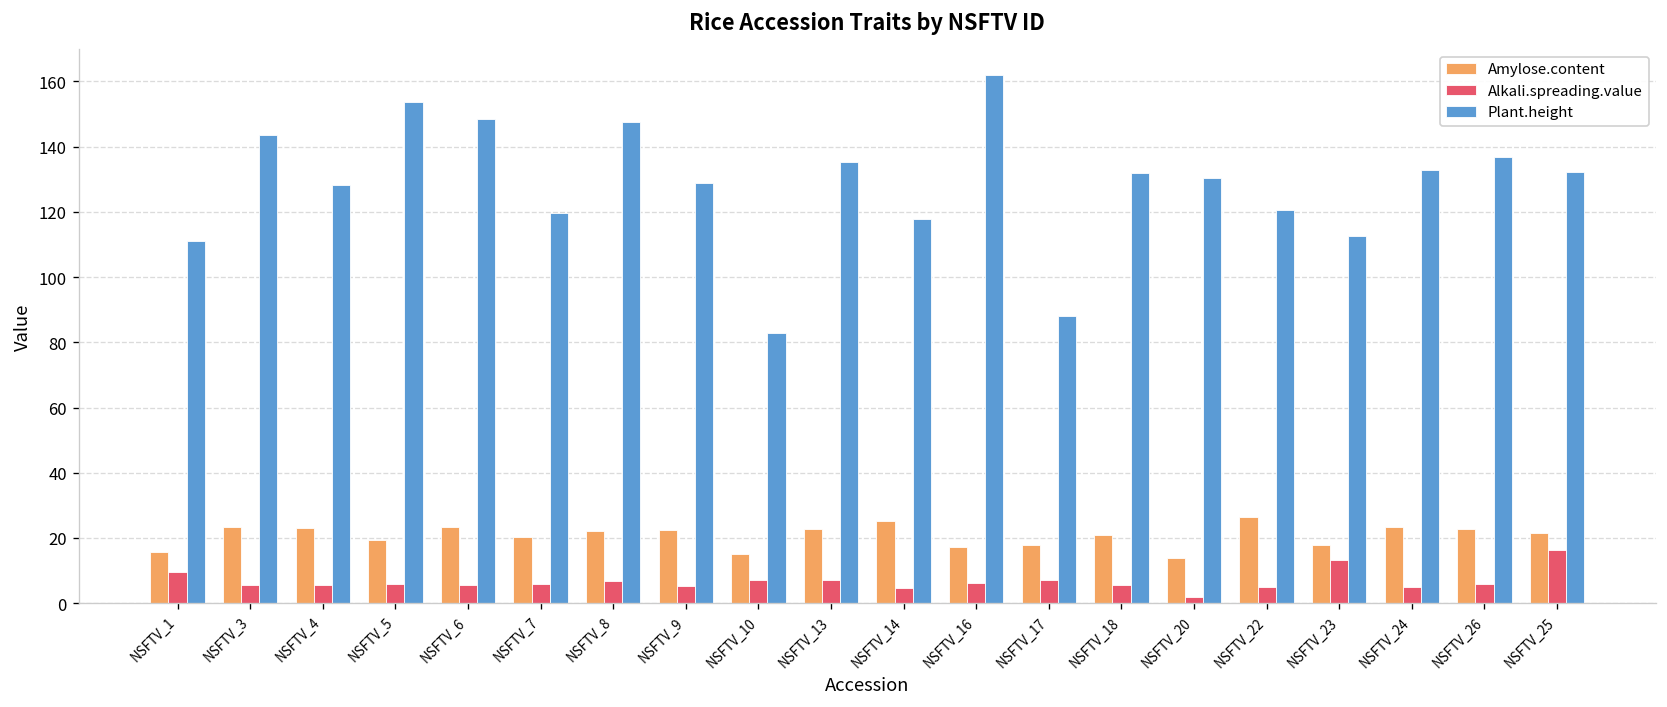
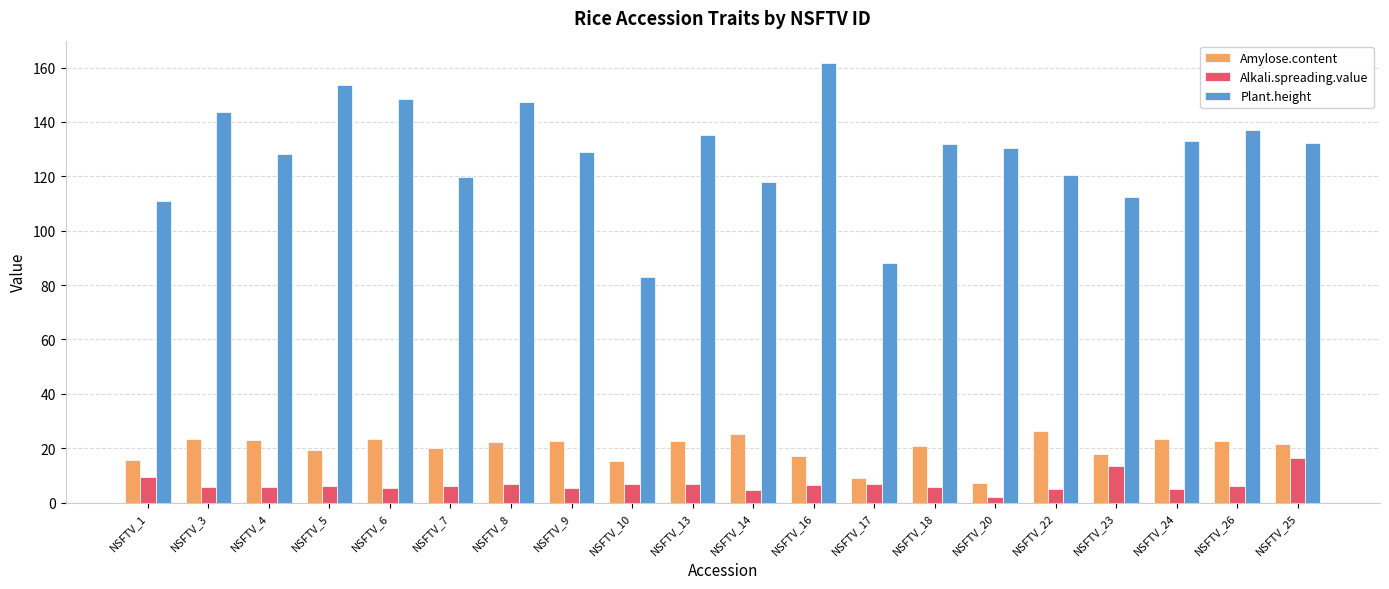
Amylose.content, NSFTV_17: 18 -> 9
Amylose.content, NSFTV_20: 14 -> 7
